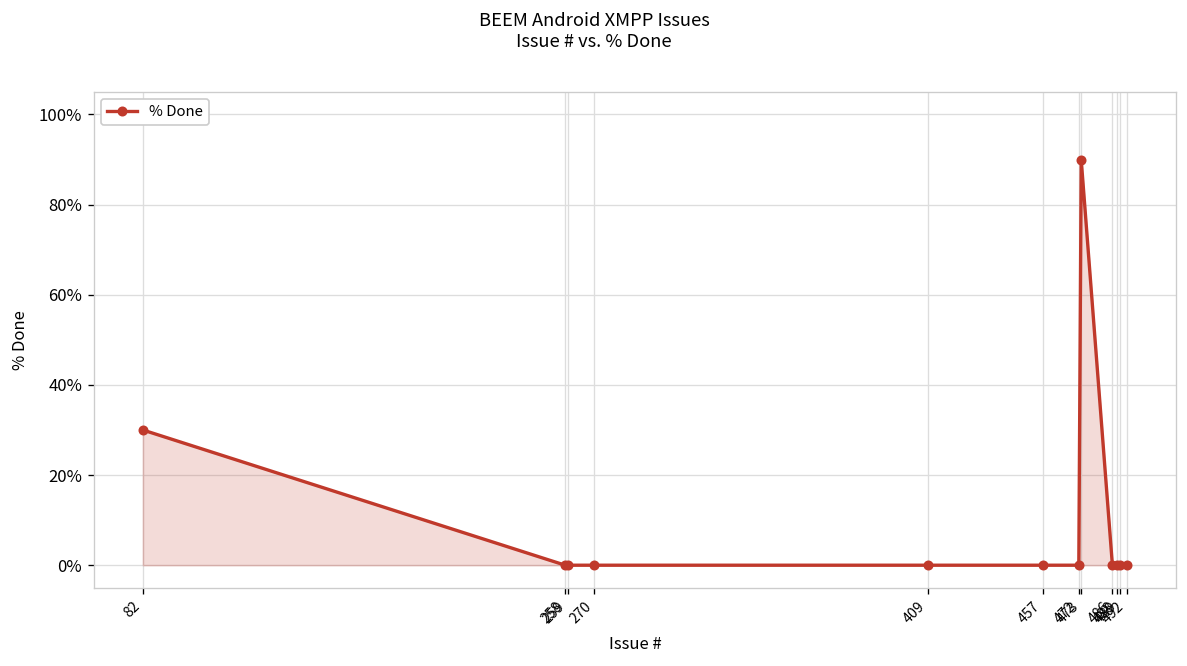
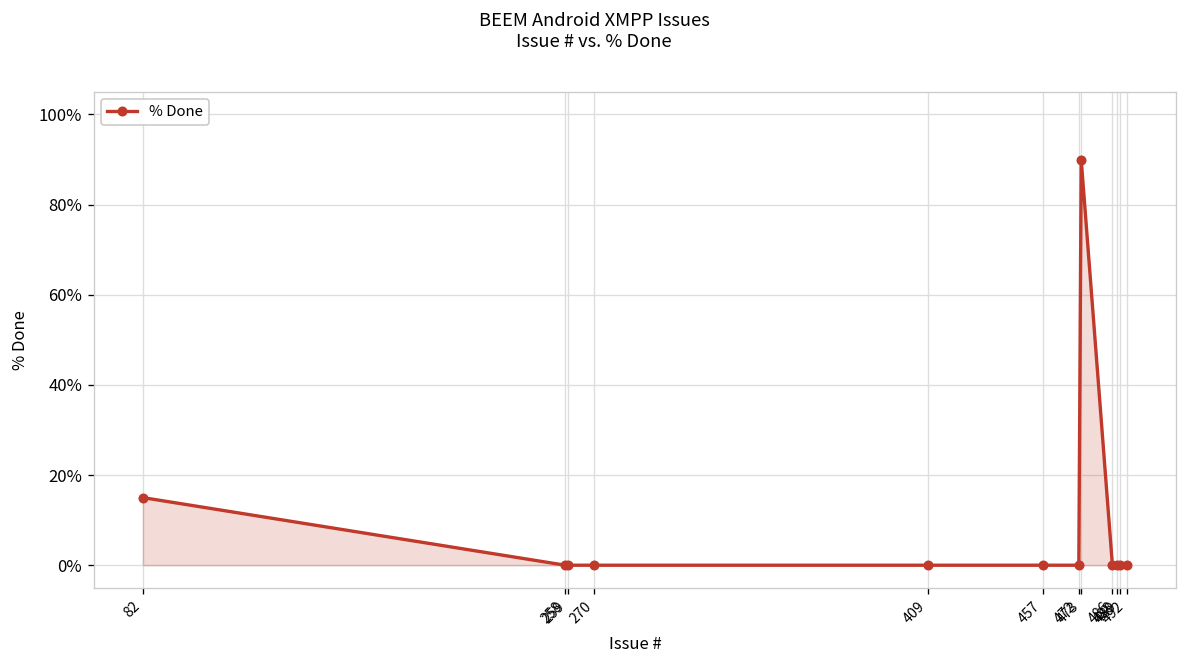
82: 30% -> 15%
